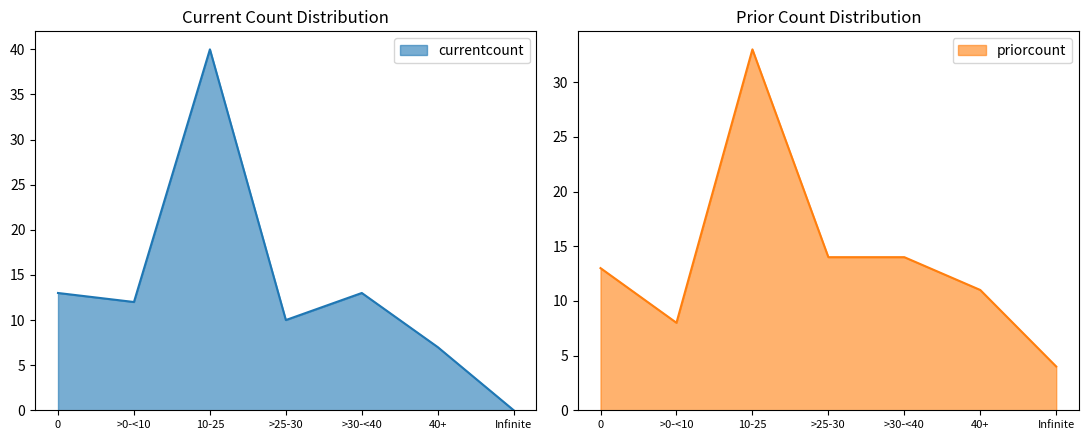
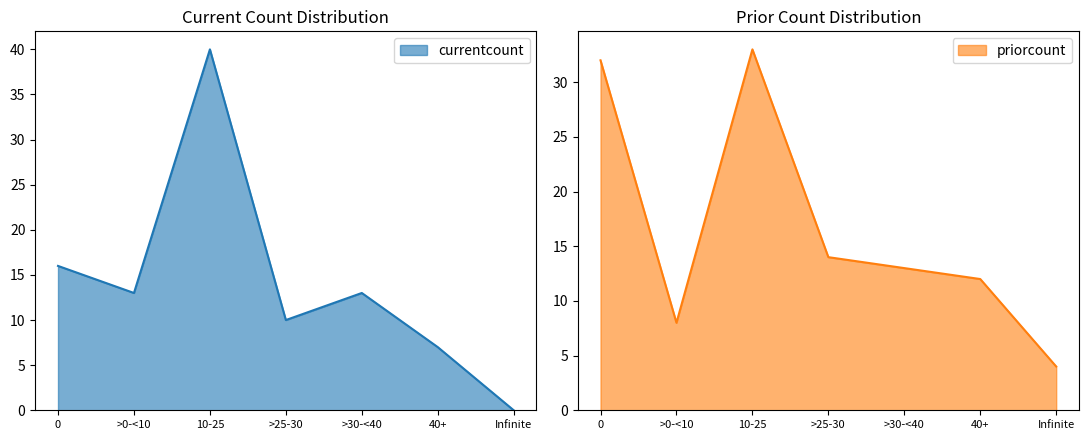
Current Count Distribution, 0: 13 -> 16
Current Count Distribution, >0-<10: 12 -> 13
Prior Count Distribution, 0: 13 -> 32
Prior Count Distribution, >30-<40: 14 -> 13
Prior Count Distribution, 40+: 11 -> 12
